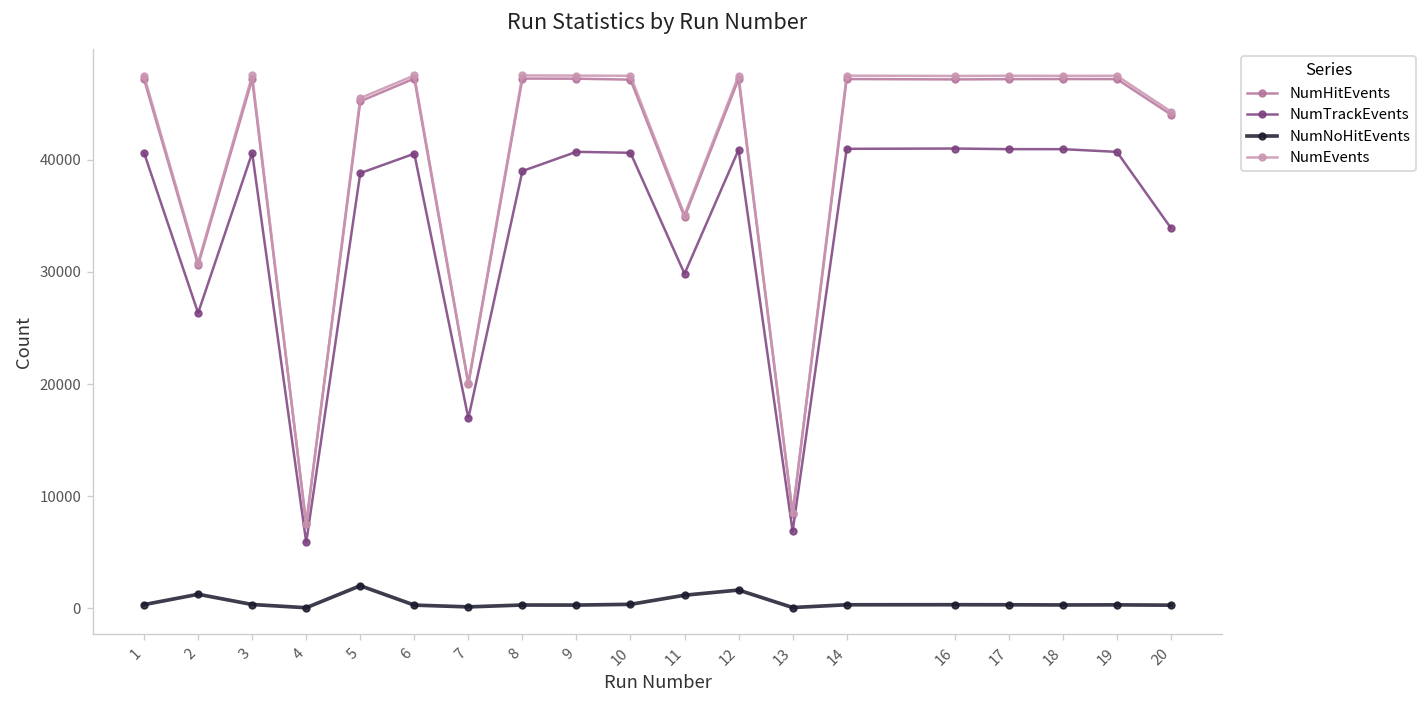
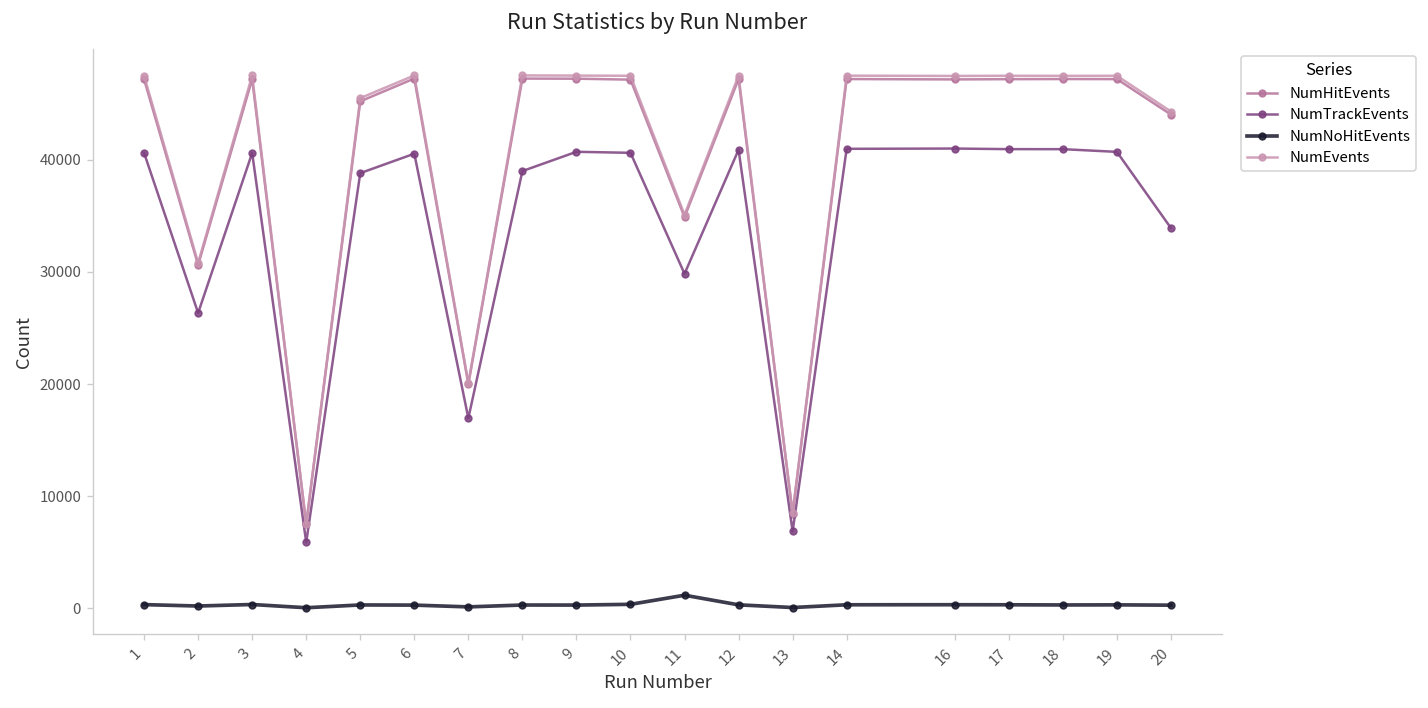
NumNoHitEvents, 2: 1000 -> 0
NumNoHitEvents, 5: 2000 -> 0
NumNoHitEvents, 12: 2000 -> 0
